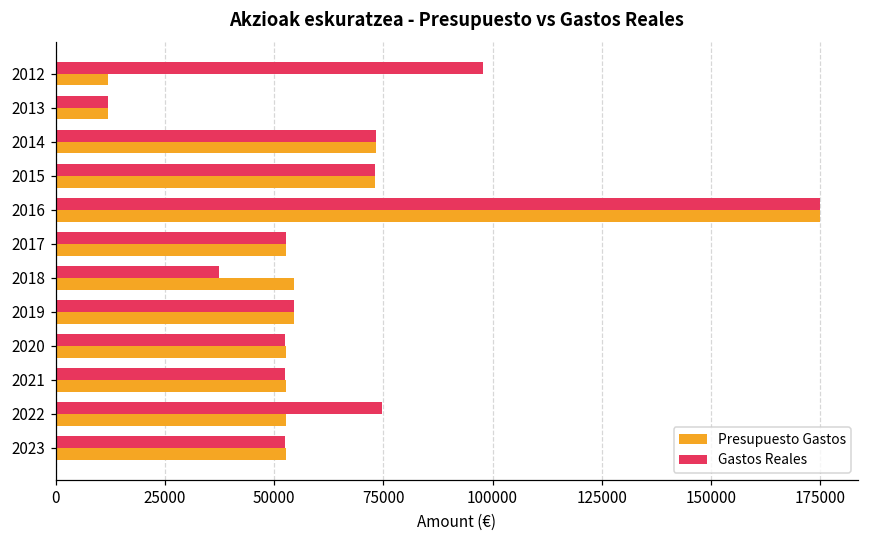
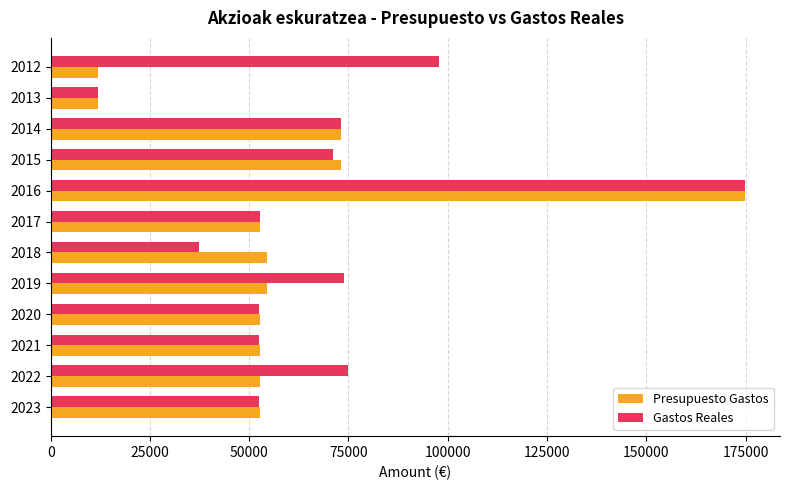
Gastos Reales, 2015: 73000 -> 71000
Gastos Reales, 2019: 55000 -> 74000
